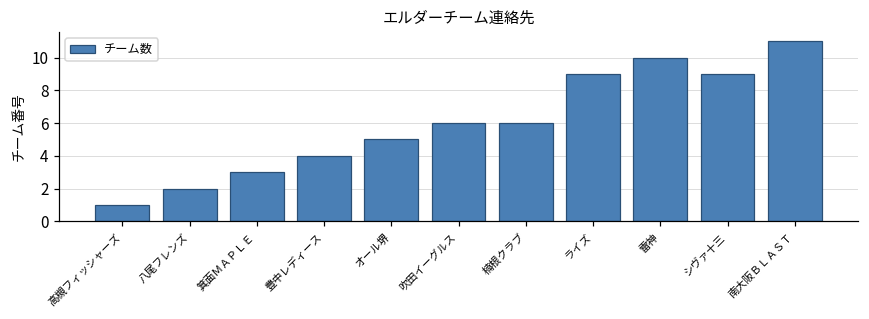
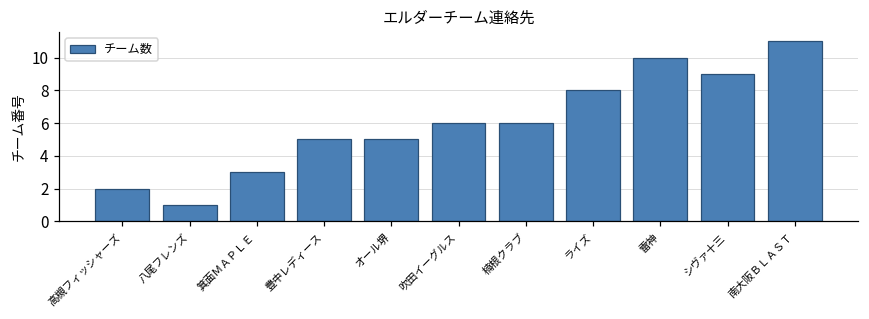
高槻フィッシャーズ: 1 -> 2
八尾フレンズ: 2 -> 1
豊中レディース: 4 -> 5
ライズ: 9 -> 8
